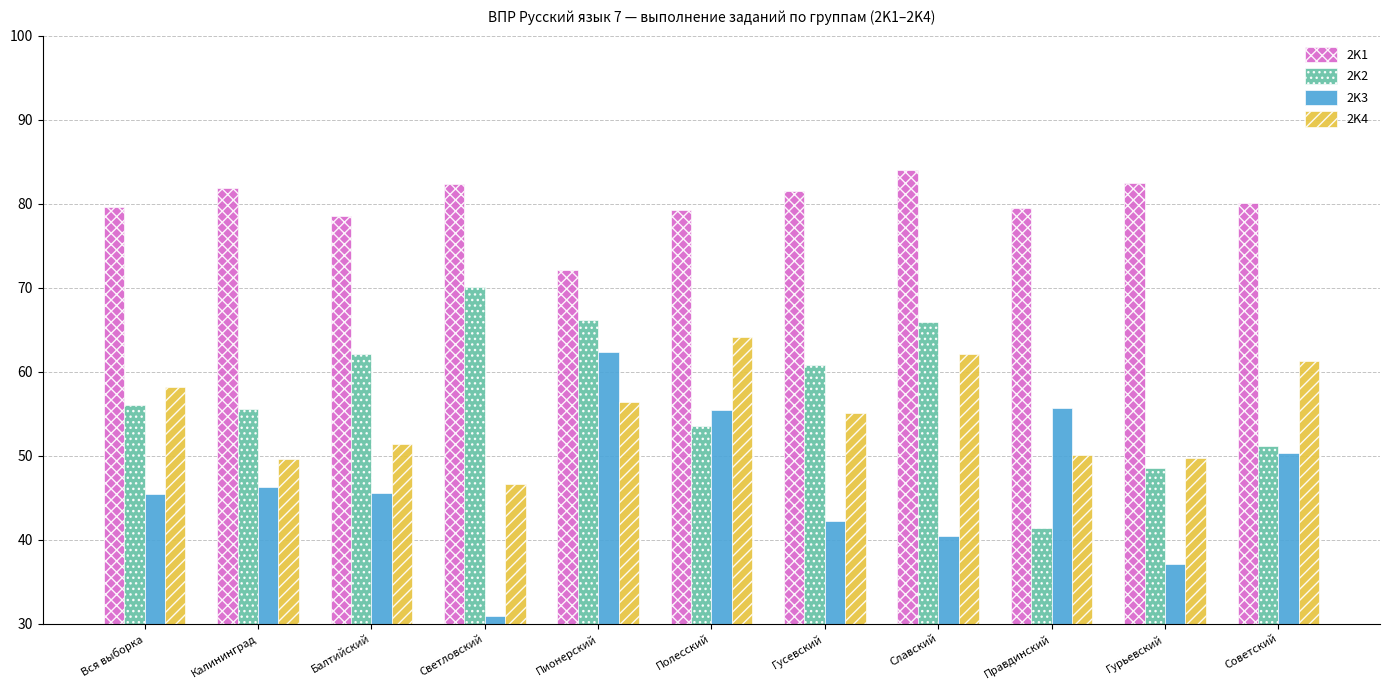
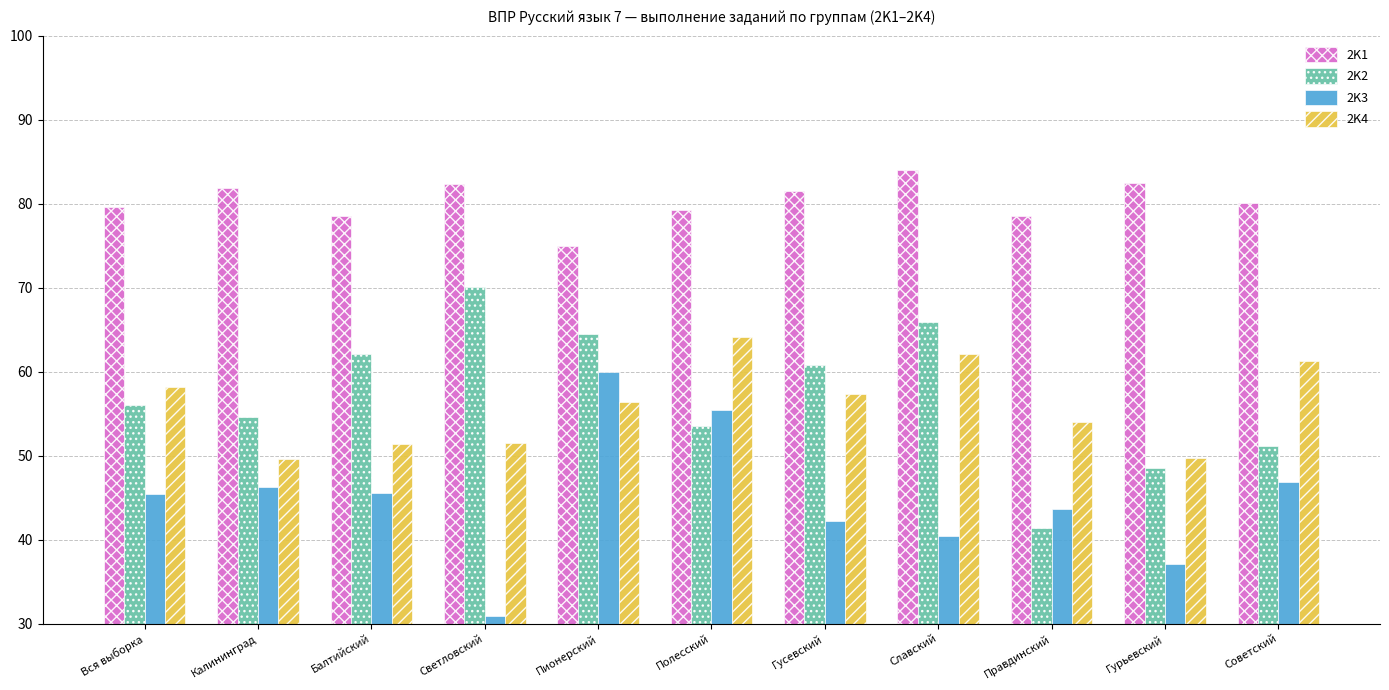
2K2, Калининград: 56 -> 55
2K4, Светловский: 47 -> 52
2K1, Пионерский: 72 -> 75
2K2, Пионерский: 66 -> 65
2K3, Пионерский: 62 -> 60
2K4, Гусевский: 55 -> 57
2K1, Правдинский: 79.5 -> 78.5
2K3, Правдинский: 56 -> 44
2K4, Правдинский: 50 -> 54
2K3, Советский: 50 -> 47
